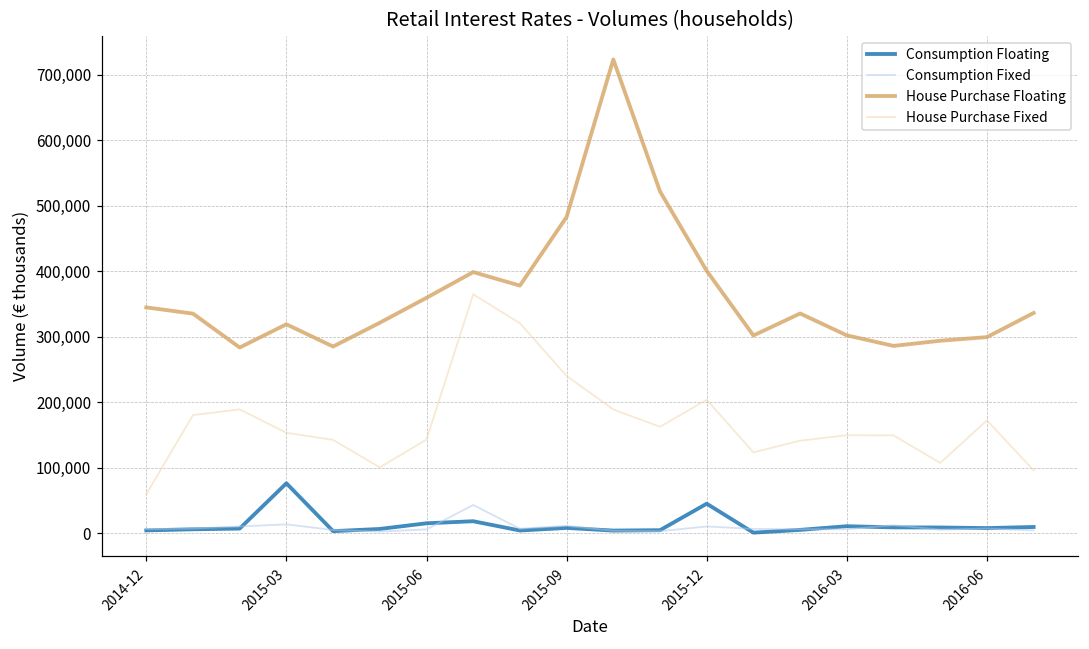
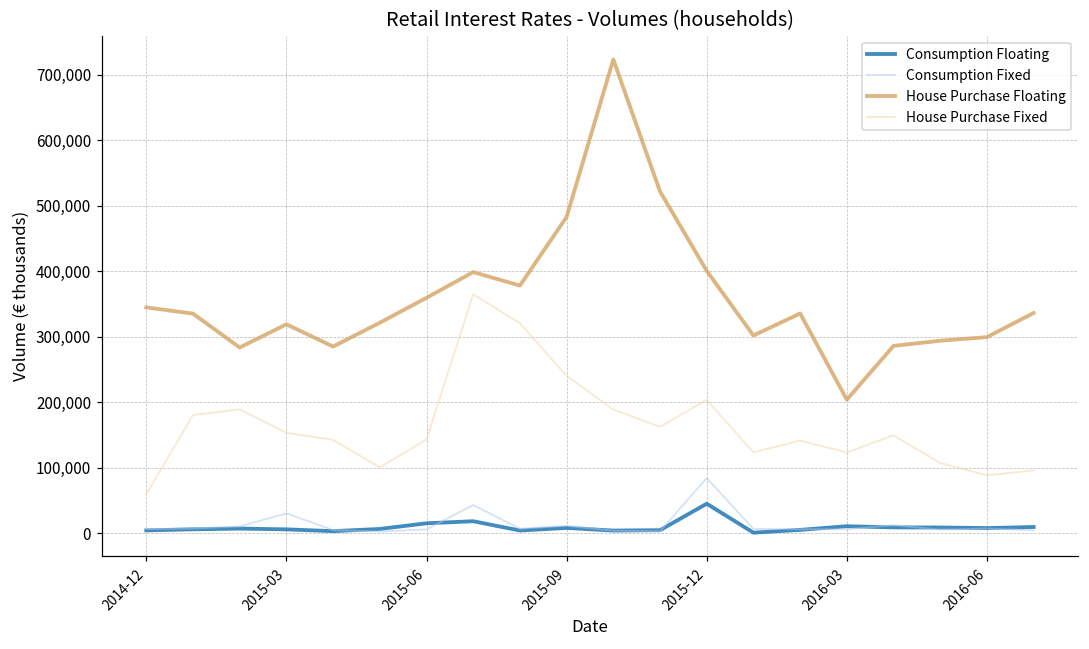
Consumption Floating, 2015-03: 80,000 -> 10,000
Consumption Fixed, 2015-03: 10,000 -> 30,000
Consumption Fixed, 2015-12: 10,000 -> 80,000
House Purchase Floating, 2016-03: 300,000 -> 200,000
House Purchase Fixed, 2016-03: 150,000 -> 120,000
House Purchase Fixed, 2016-06: 170,000 -> 90,000
